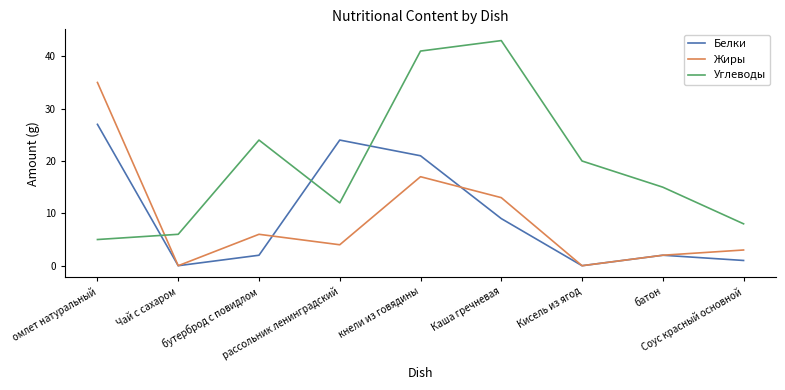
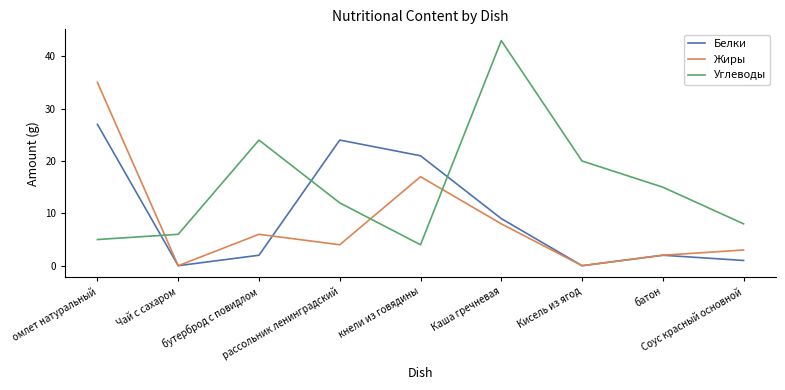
Углеводы, кнели из говядины: 41 -> 4
Жиры, Каша гречневая: 13 -> 8
